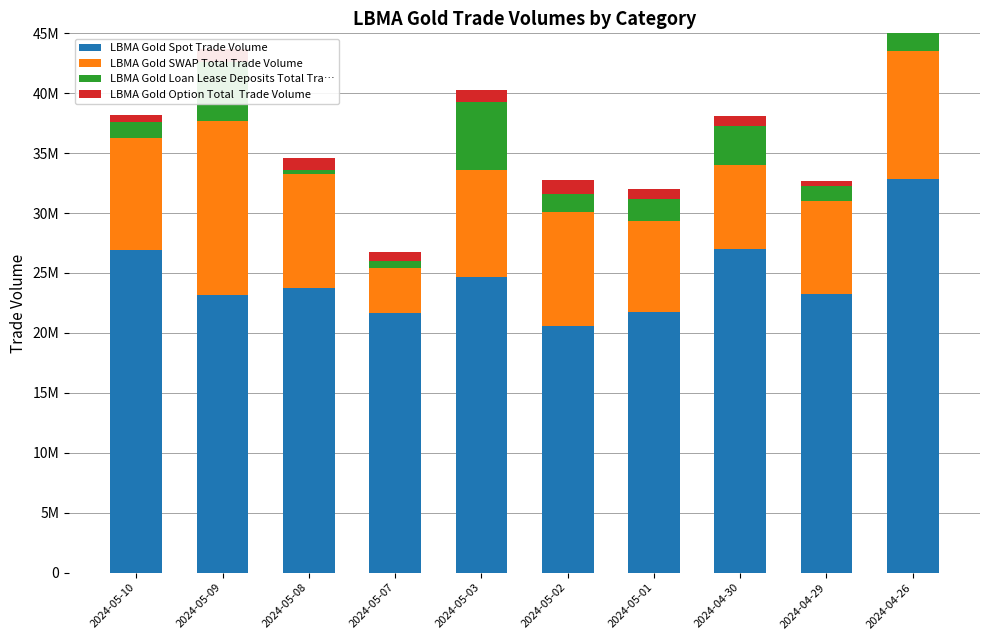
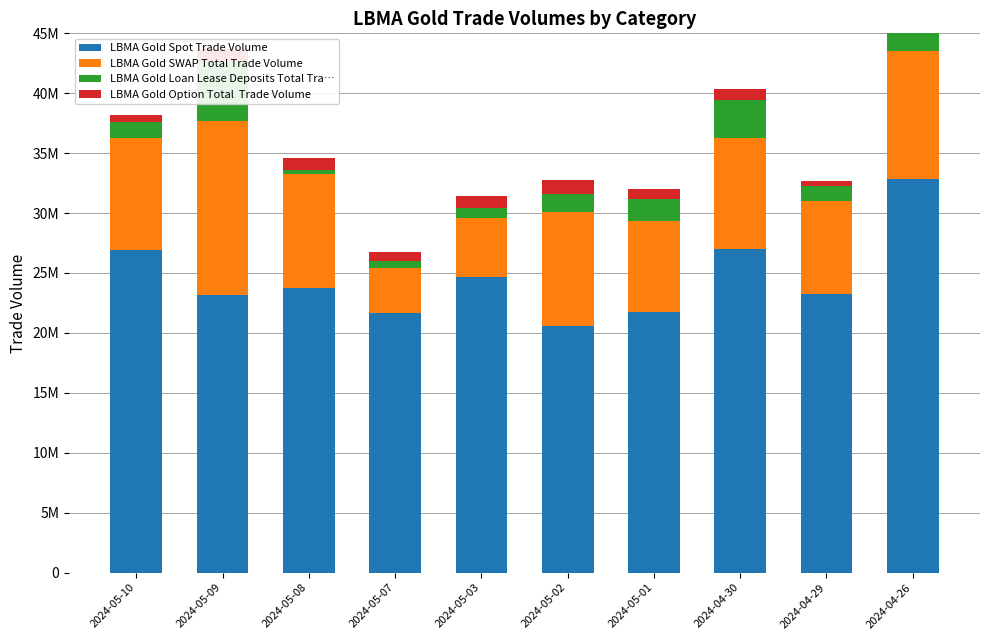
LBMA Gold SWAP Total Trade Volume, 2024-05-03: 8900000 -> 5000000
LBMA Gold Loan Lease Deposits Total Tra…, 2024-05-03: 5700000 -> 800000
LBMA Gold SWAP Total Trade Volume, 2024-04-30: 7000000 -> 9200000
